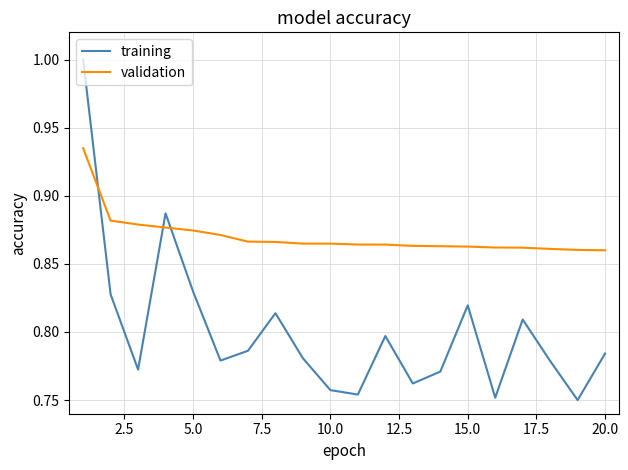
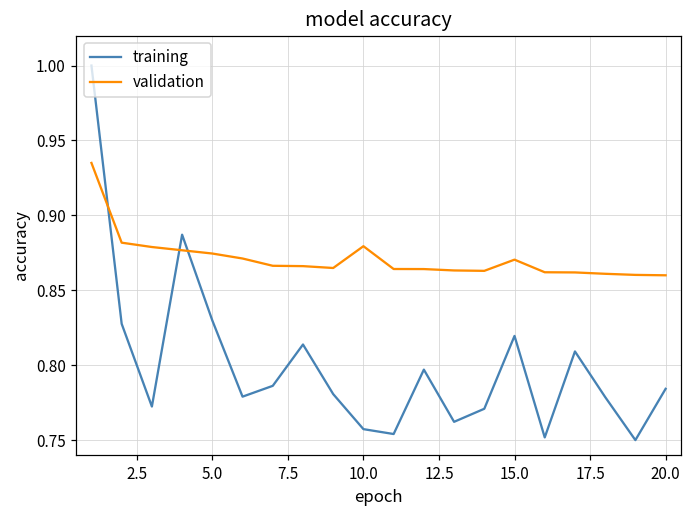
validation, 10.0: 0.865 -> 0.879
validation, 15.0: 0.863 -> 0.870
